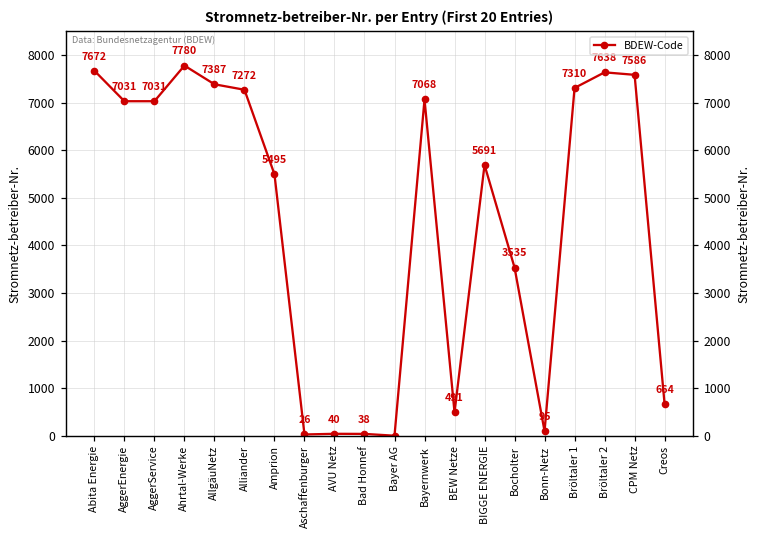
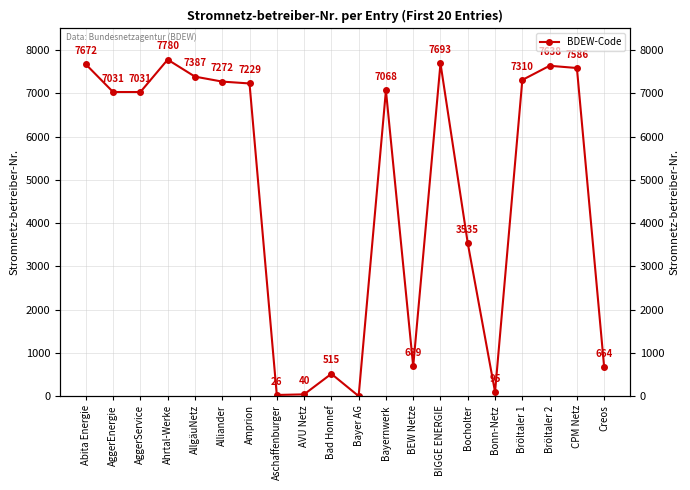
Amprion: 5495 -> 7229
Bad Honnef: 38 -> 515
BEW Netze: 491 -> 689
BIGGE ENERGIE: 5691 -> 7693
